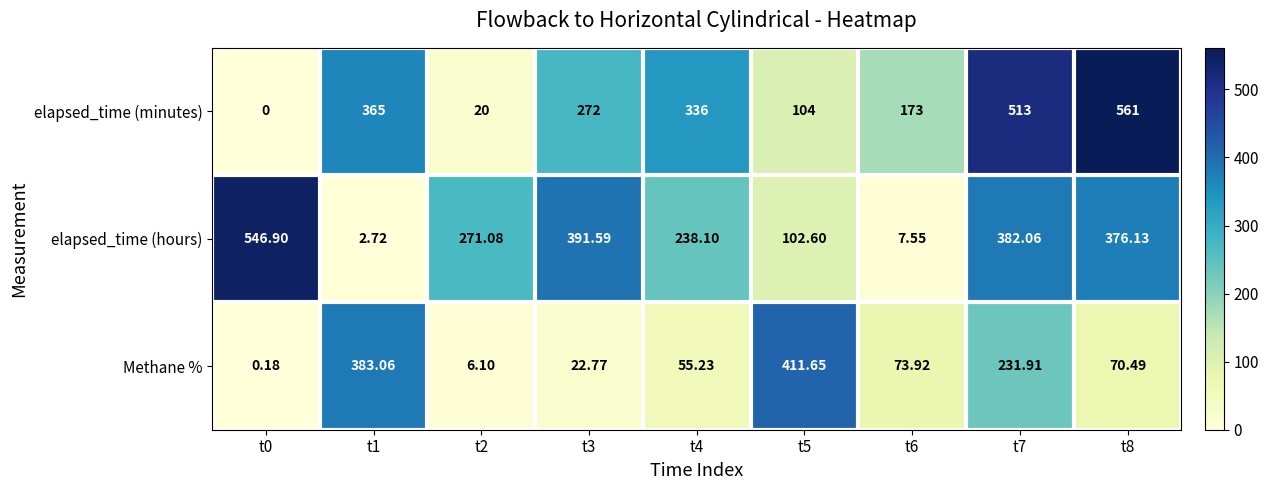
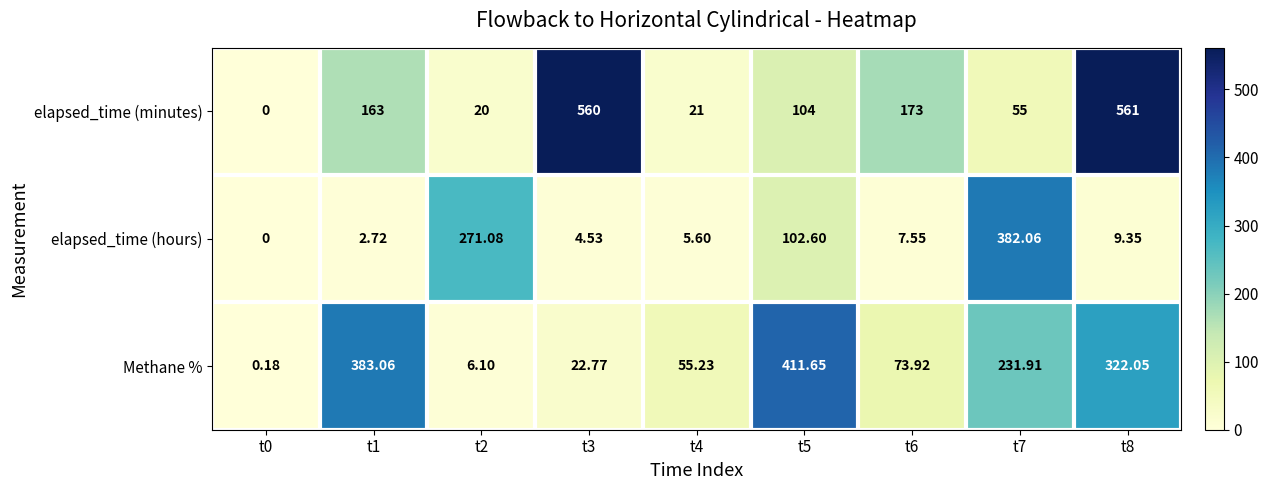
elapsed_time (minutes), t1: 365 -> 163
elapsed_time (minutes), t3: 272 -> 560
elapsed_time (minutes), t4: 336 -> 21
elapsed_time (minutes), t7: 513 -> 55
elapsed_time (hours), t0: 546.90 -> 0
elapsed_time (hours), t3: 391.59 -> 4.53
elapsed_time (hours), t4: 238.10 -> 5.60
elapsed_time (hours), t8: 376.13 -> 9.35
Methane %, t8: 70.49 -> 322.05
